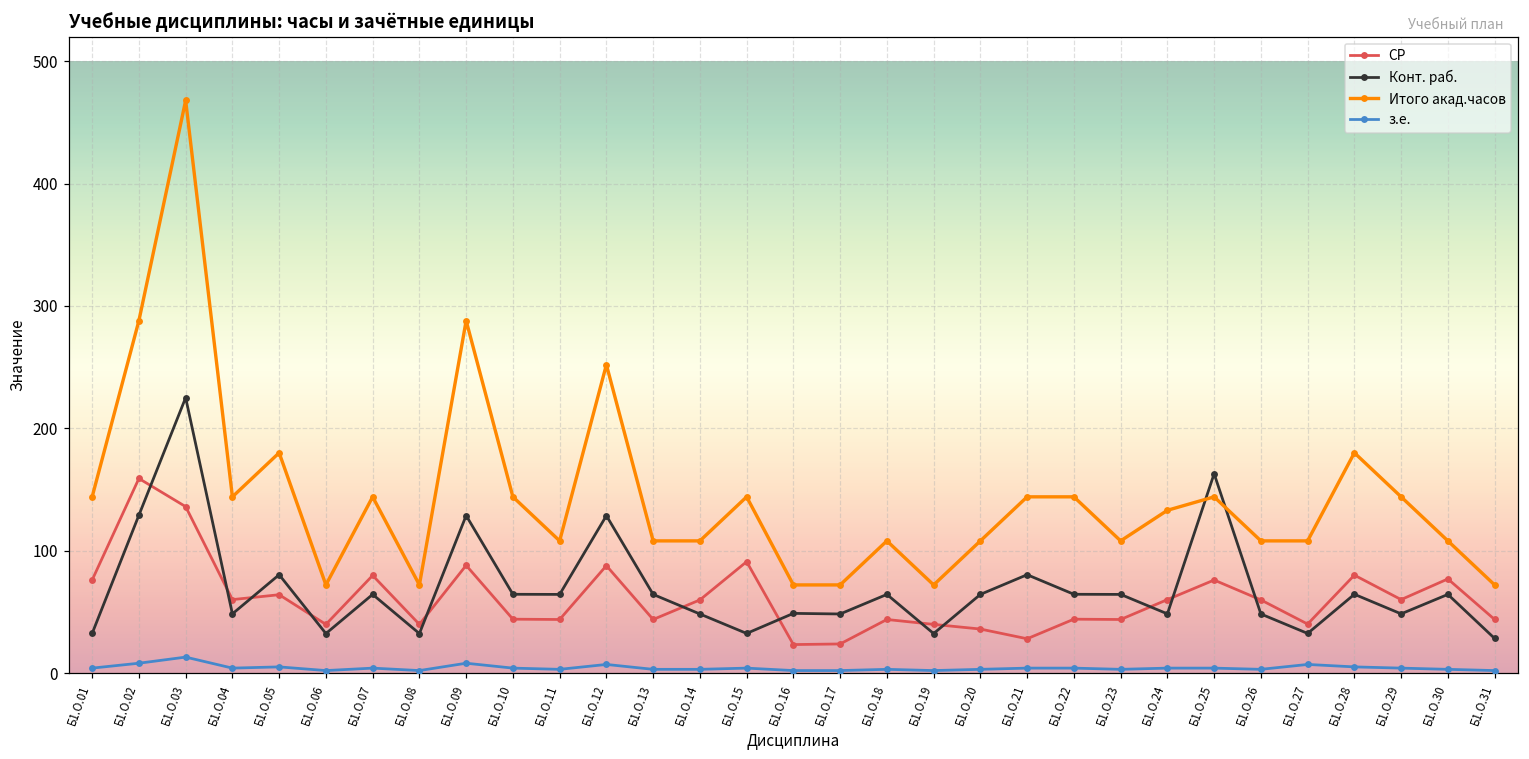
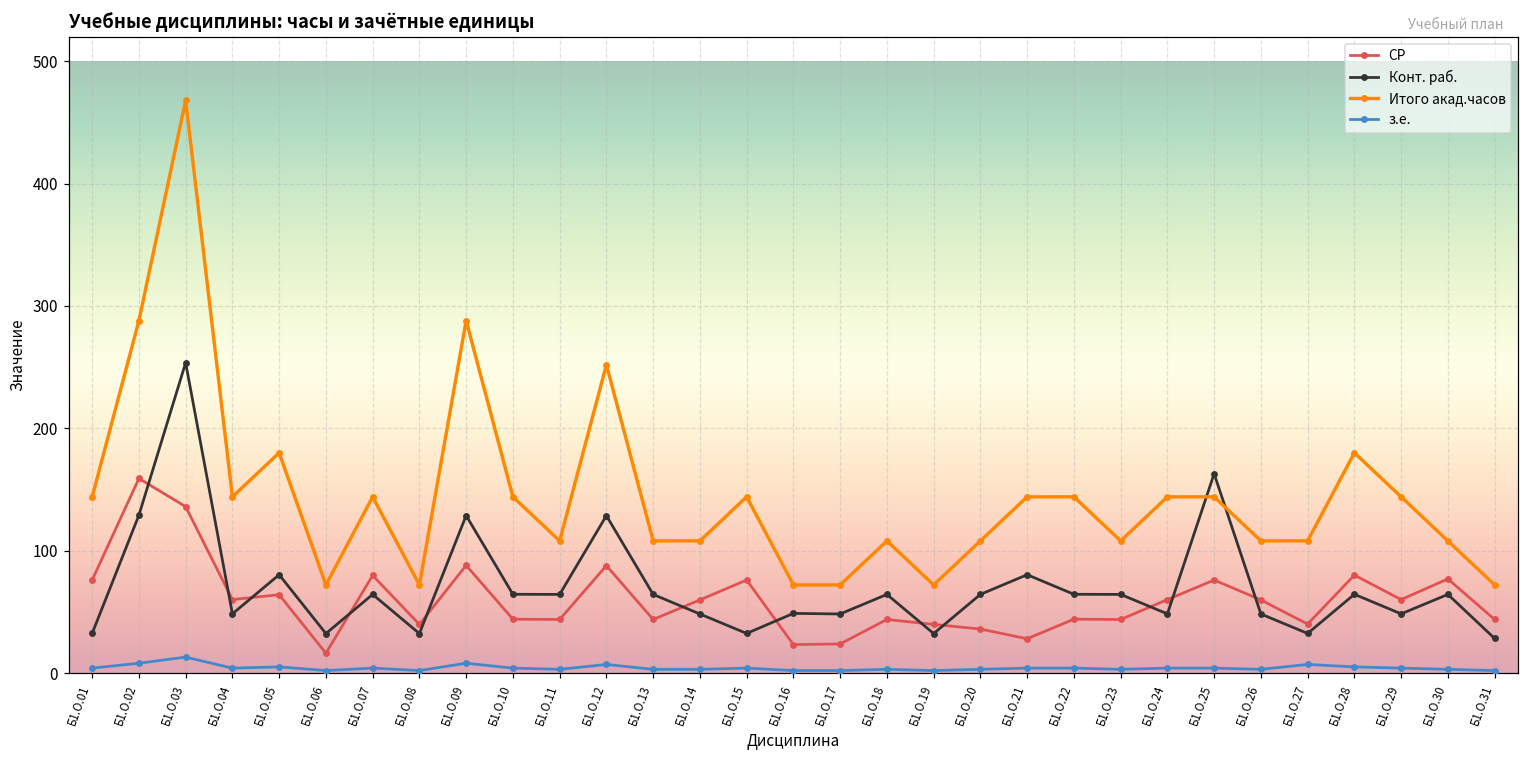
Конт. раб., Б1.О.03: 225 -> 254
СР, Б1.О.06: 40 -> 16
СР, Б1.О.15: 91 -> 76
Итого акад.часов, Б1.О.24: 133 -> 144
